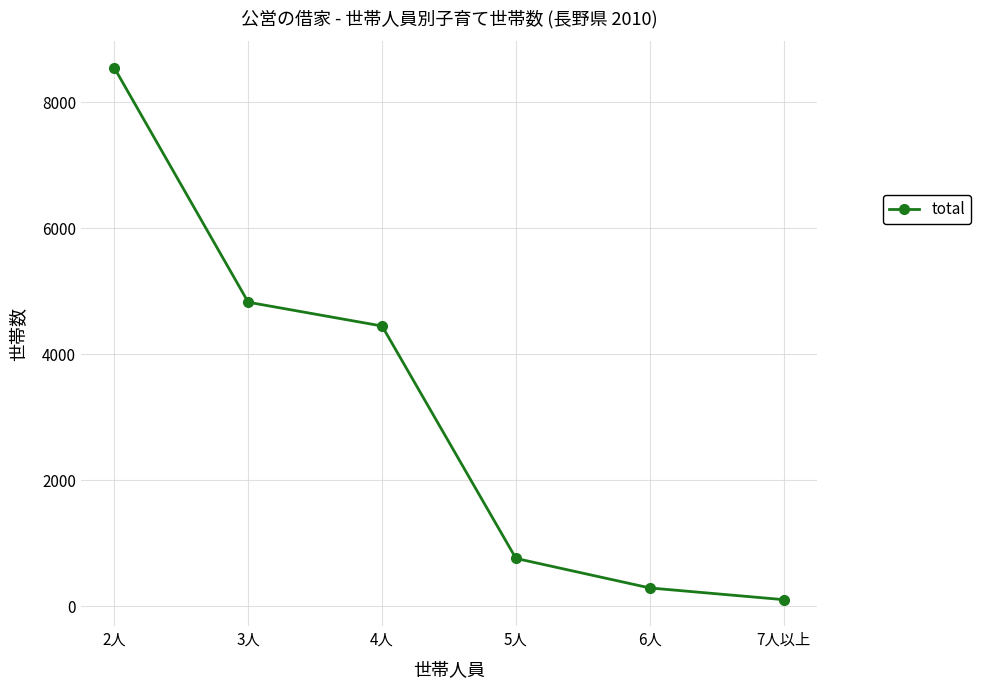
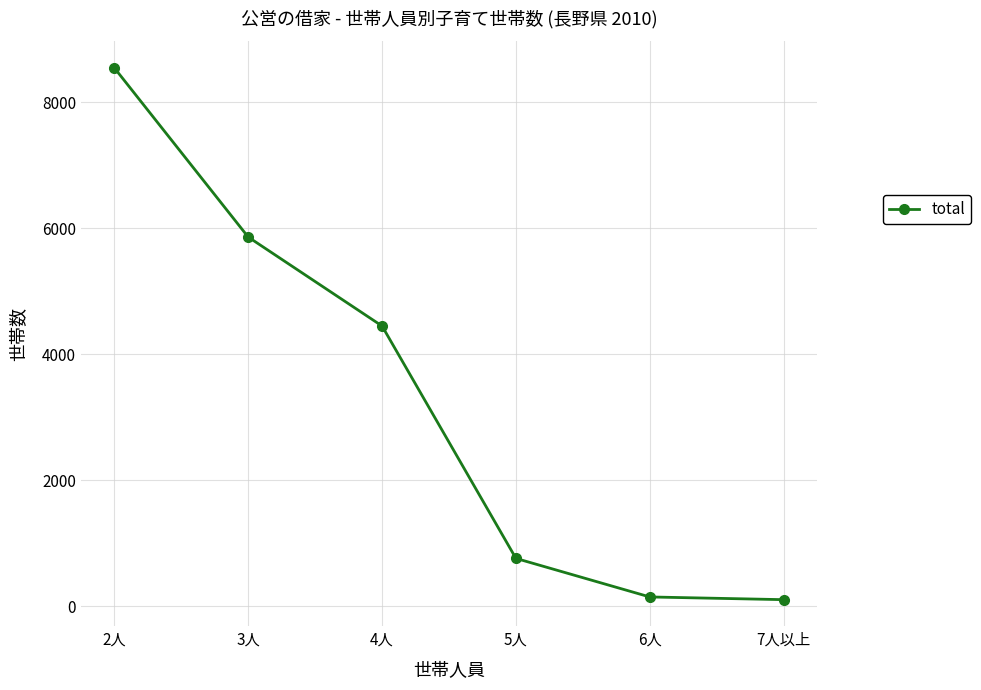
3人: 4800 -> 5900
6人: 300 -> 100
